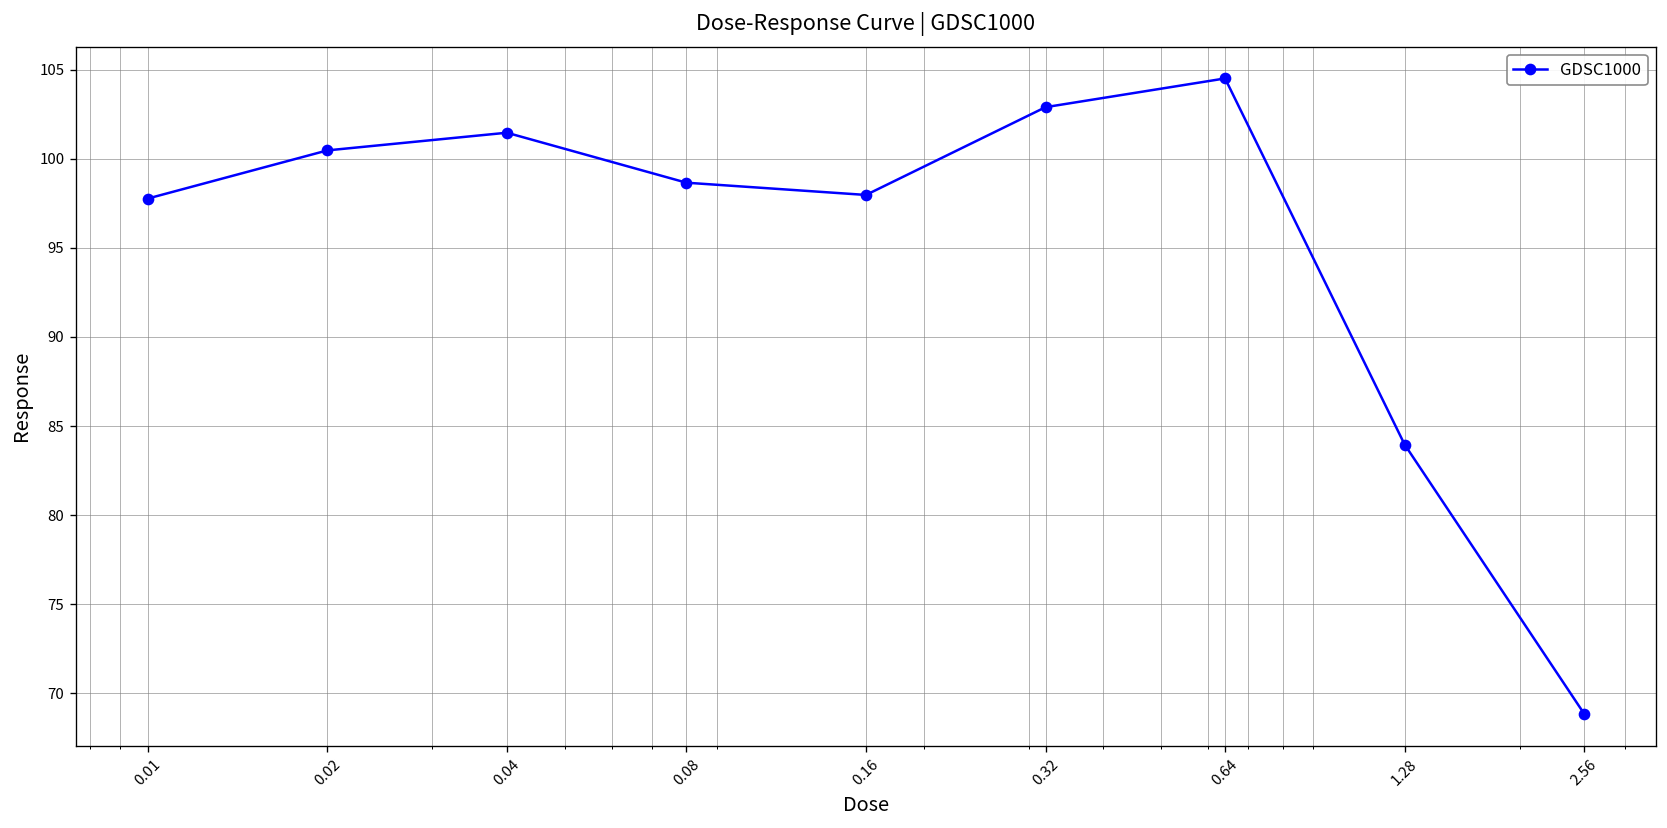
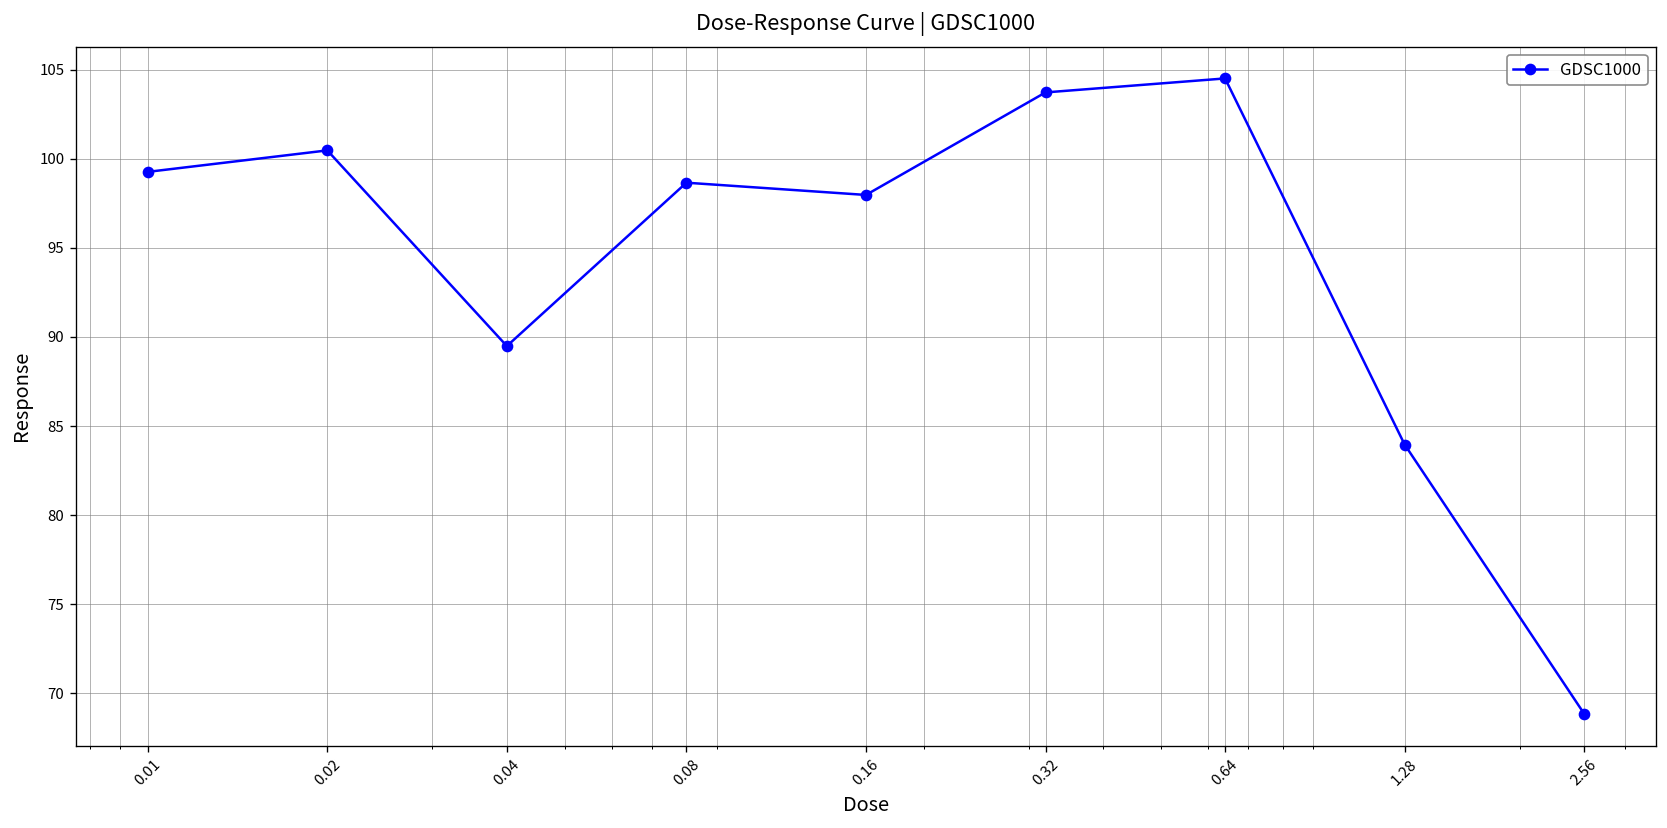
0.01: 97.8 -> 99.3
0.04: 101.5 -> 89.5
0.32: 102.9 -> 103.7
